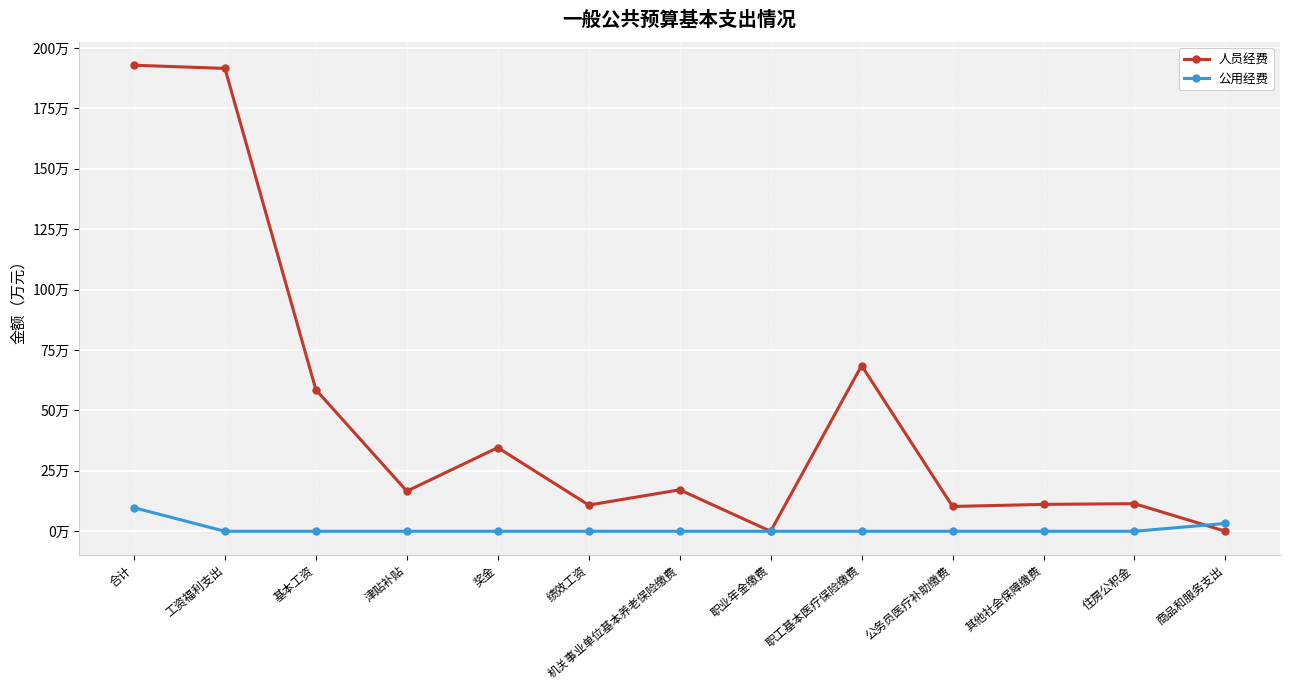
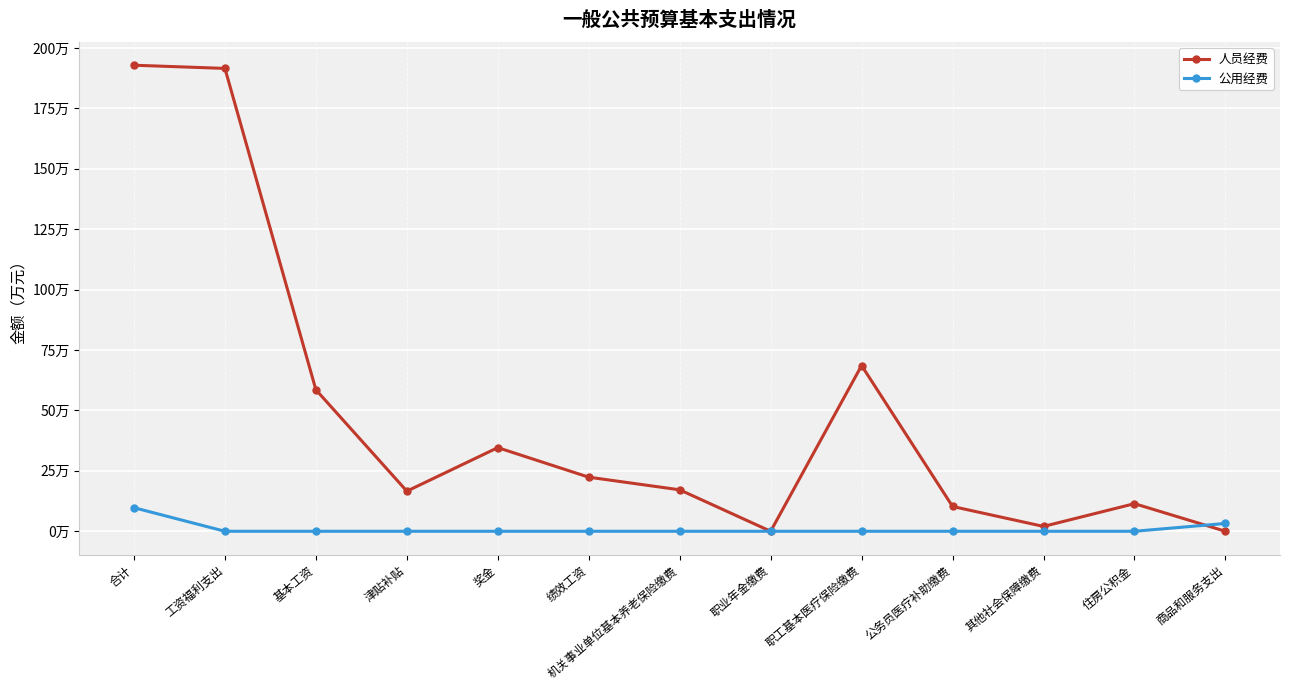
人员经费, 绩效工资: 11万 -> 22万
人员经费, 其他社会保障缴费: 11万 -> 2万
